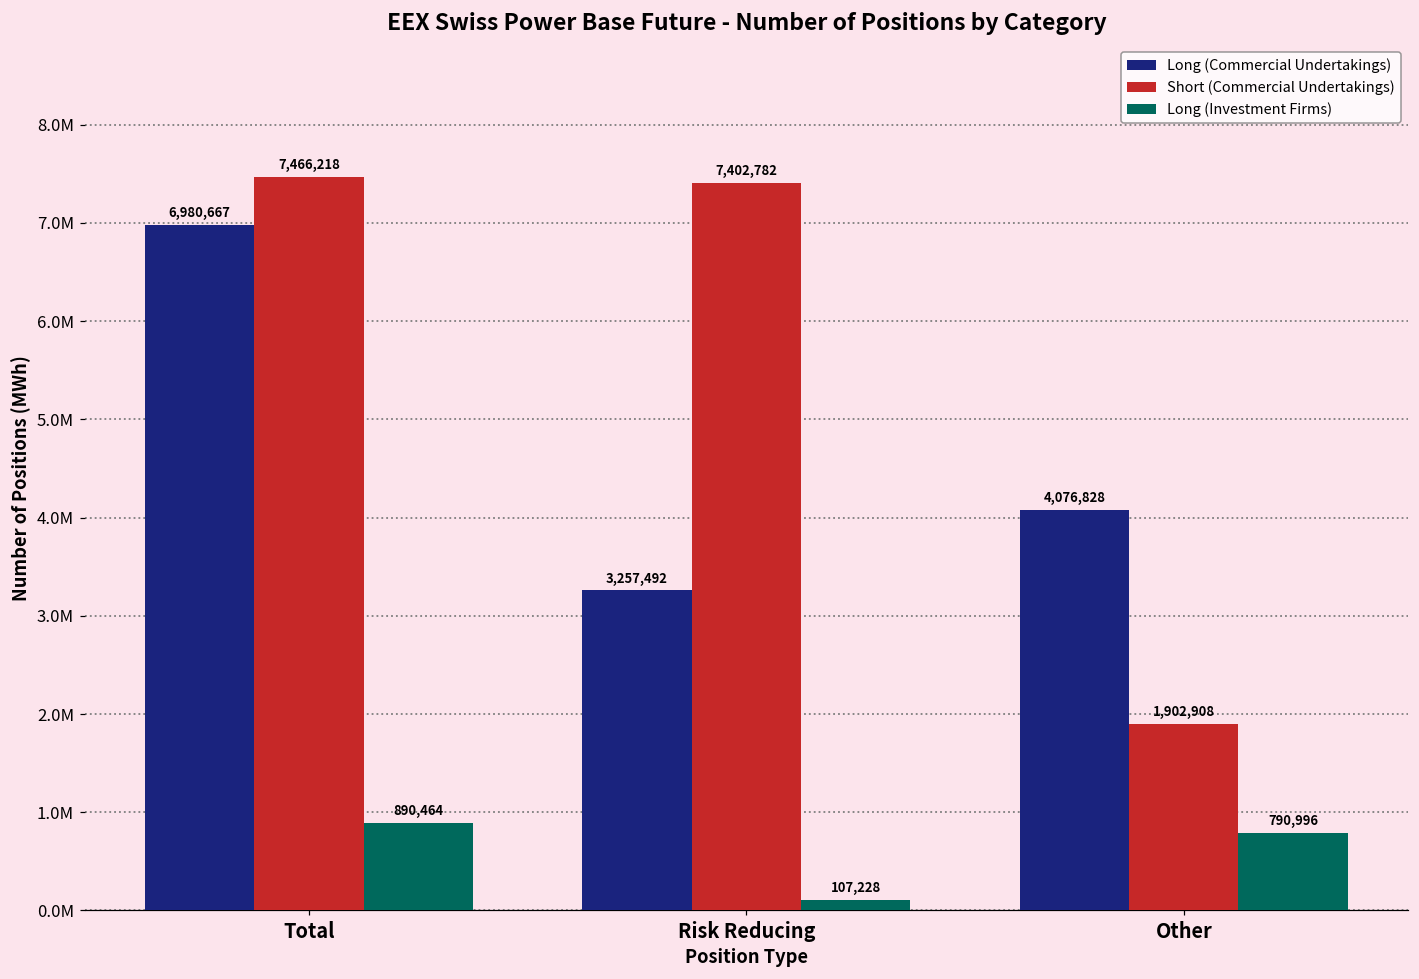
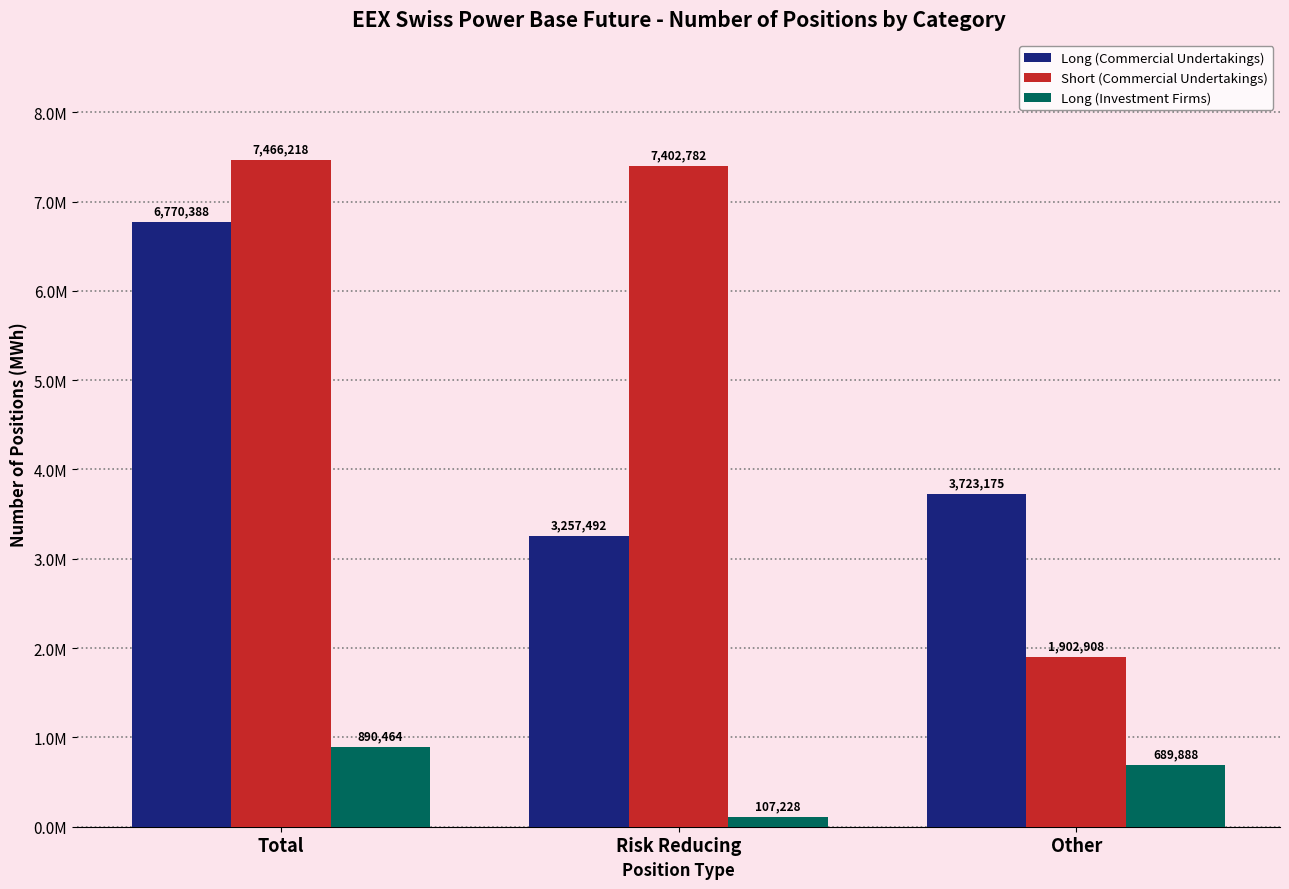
Long (Commercial Undertakings), Total: 6,980,667 -> 6,770,388
Long (Commercial Undertakings), Other: 4,076,828 -> 3,723,175
Long (Investment Firms), Other: 790,996 -> 689,888
